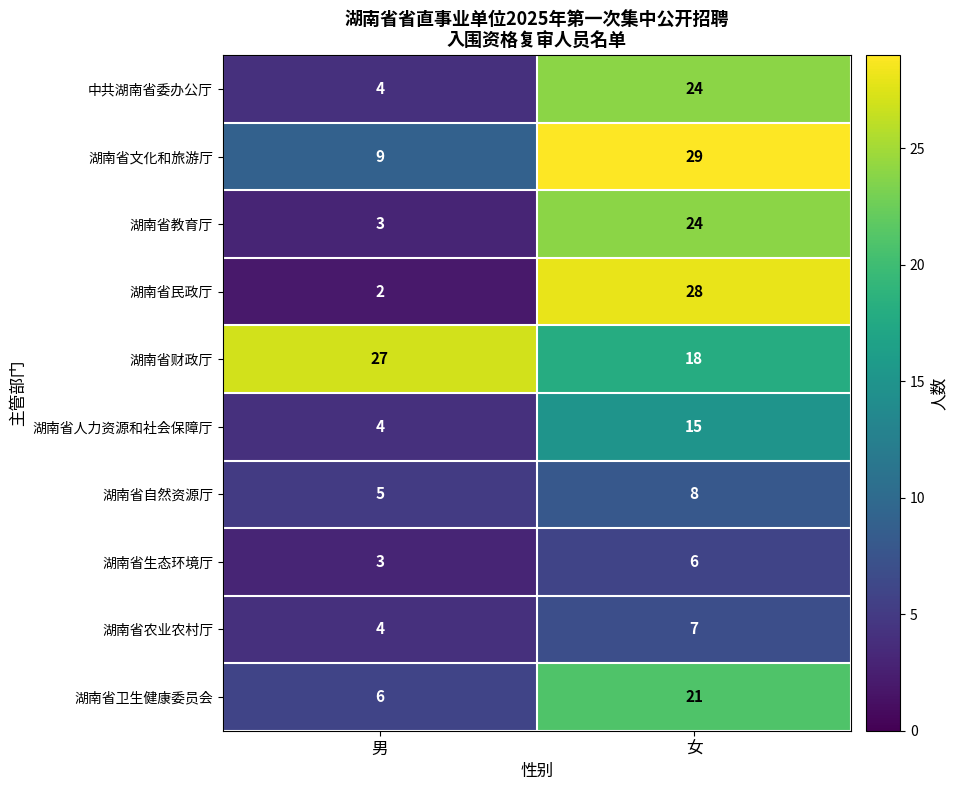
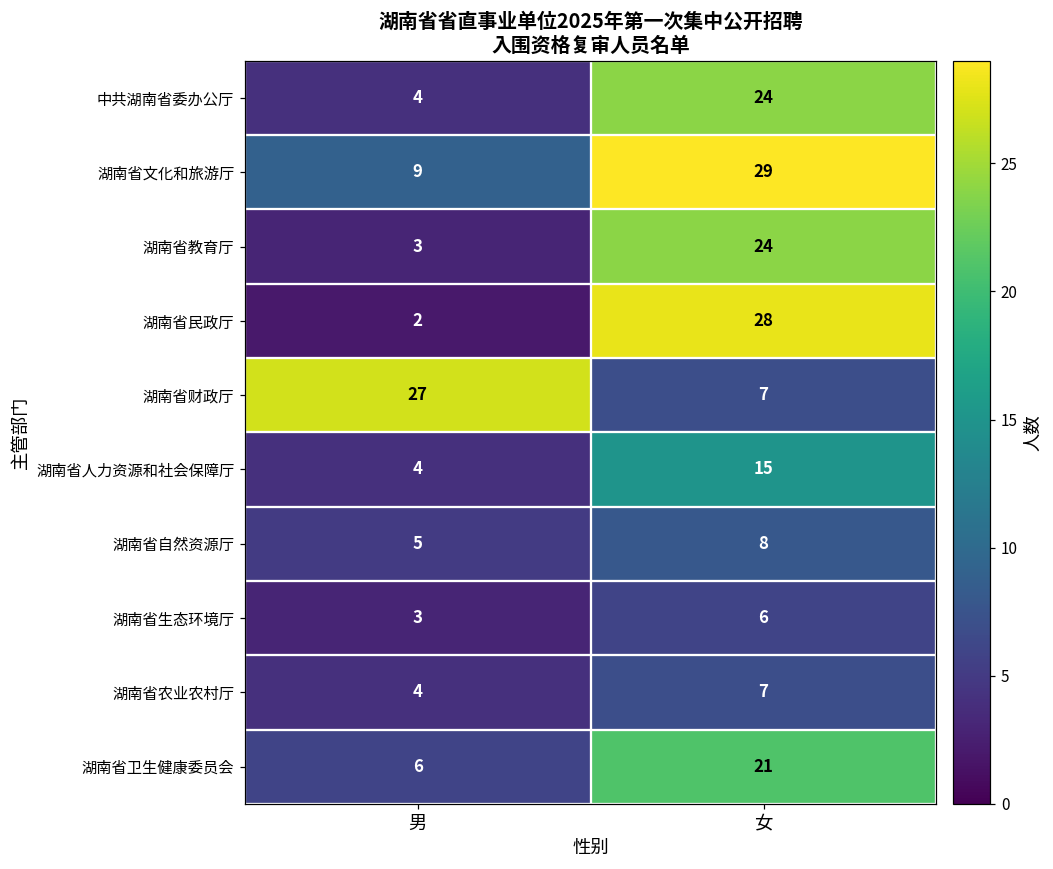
湖南省财政厅, 女: 18 -> 7
